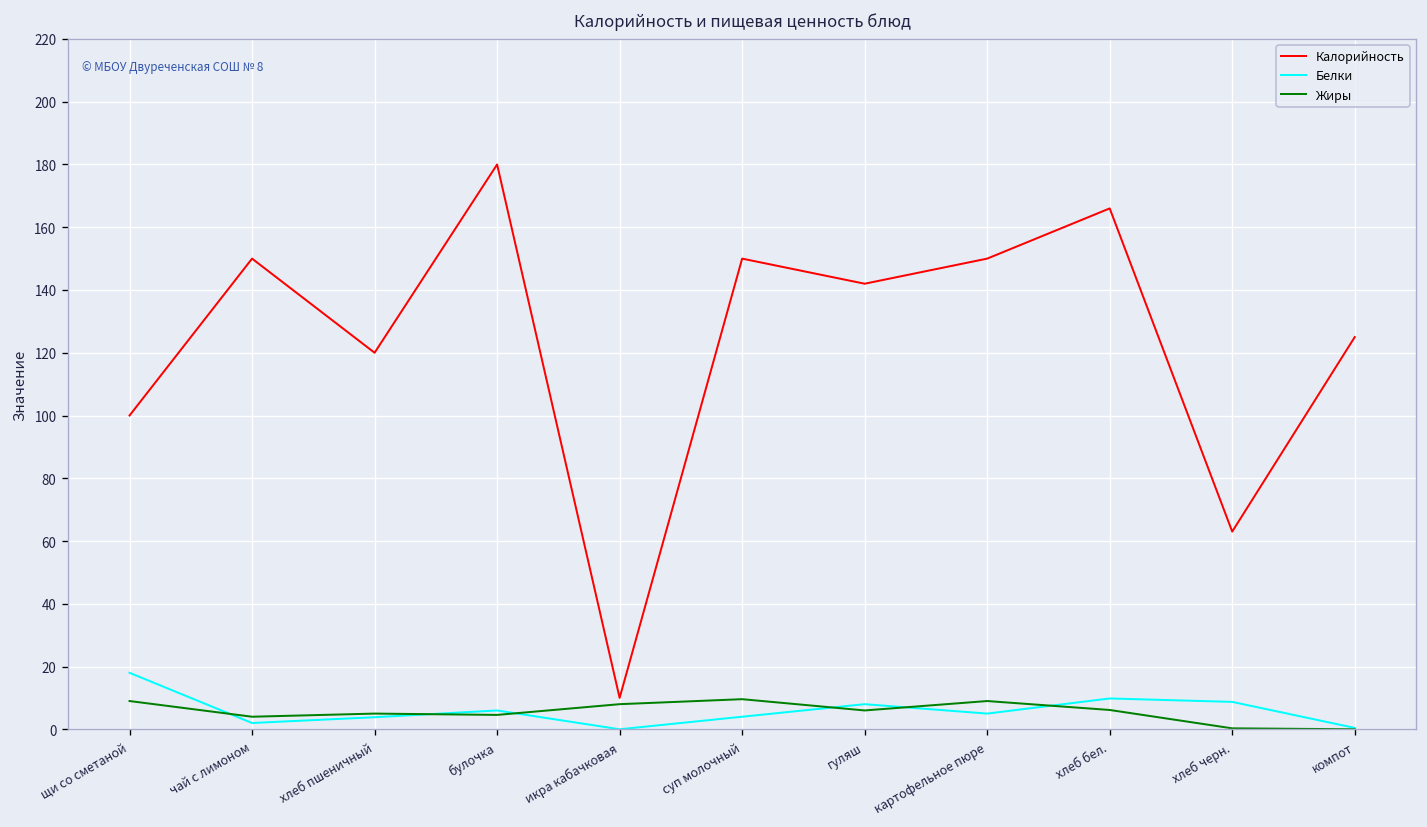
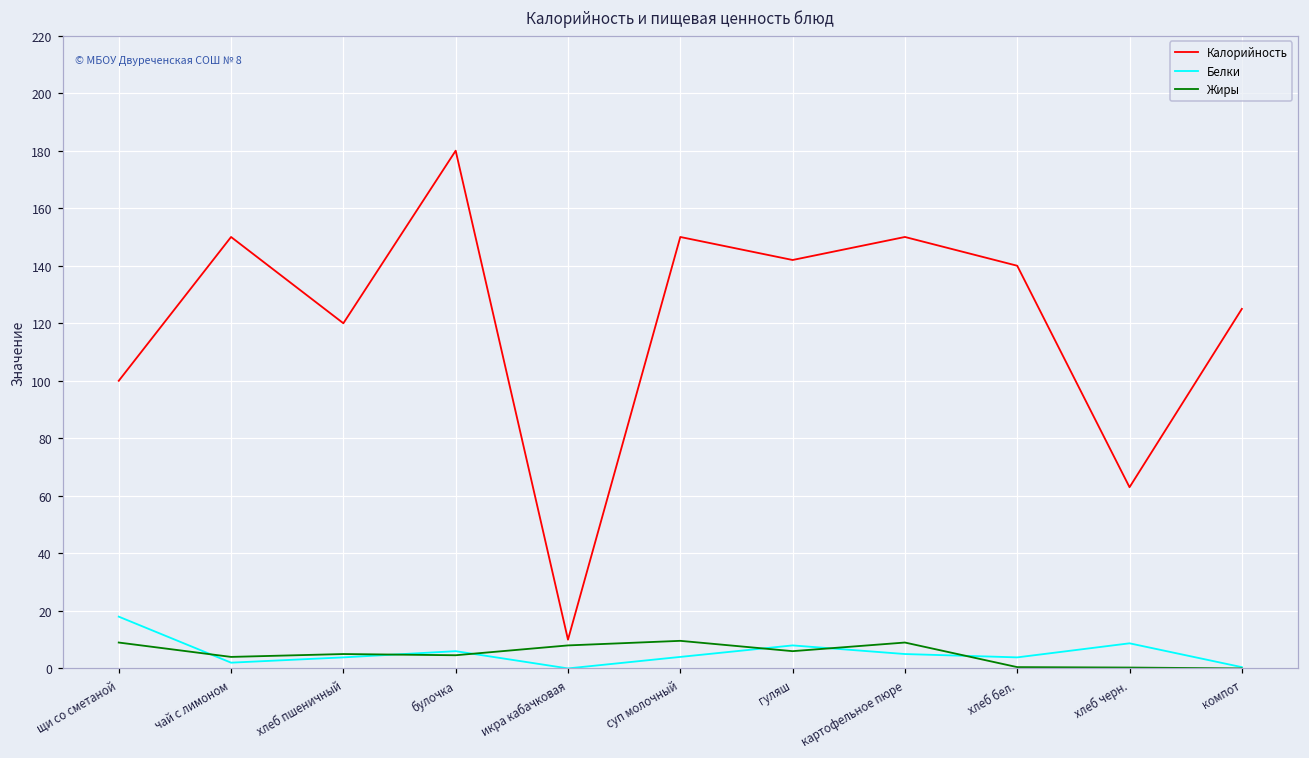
Калорийность, хлеб бел.: 166 -> 140
Белки, хлеб бел.: 10 -> 4
Жиры, хлеб бел.: 6 -> 0
